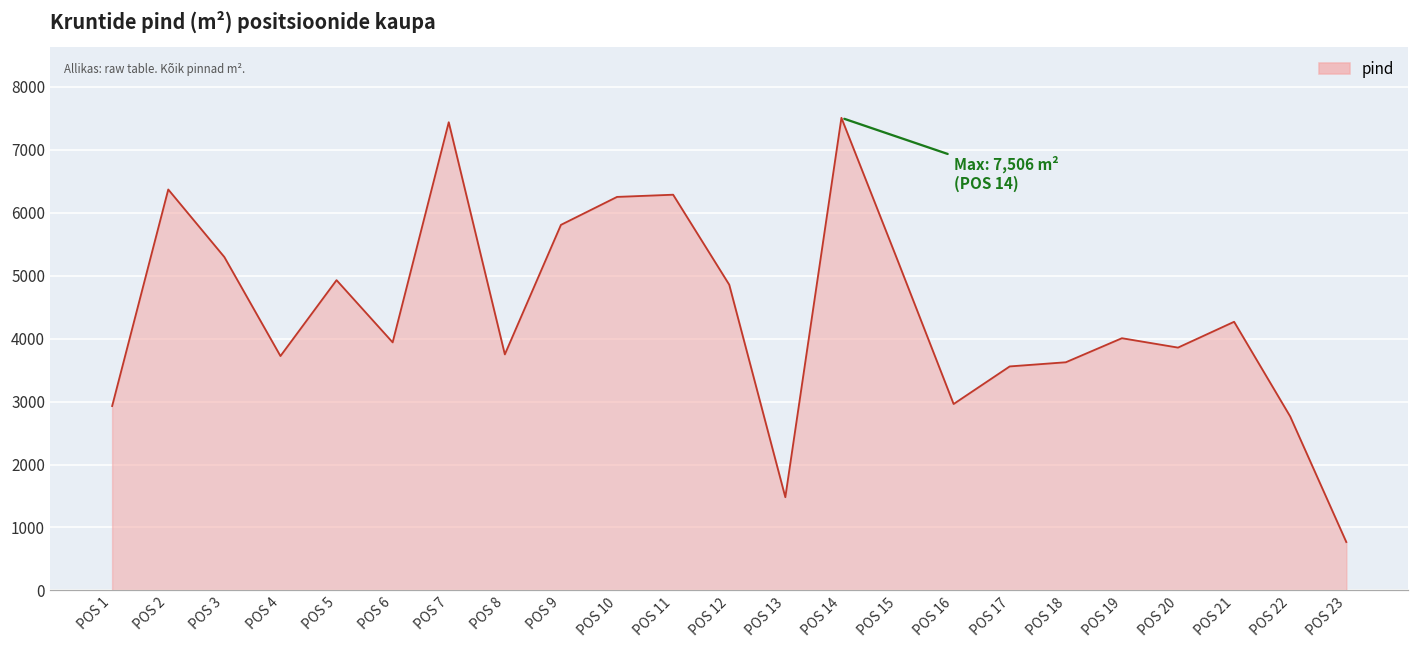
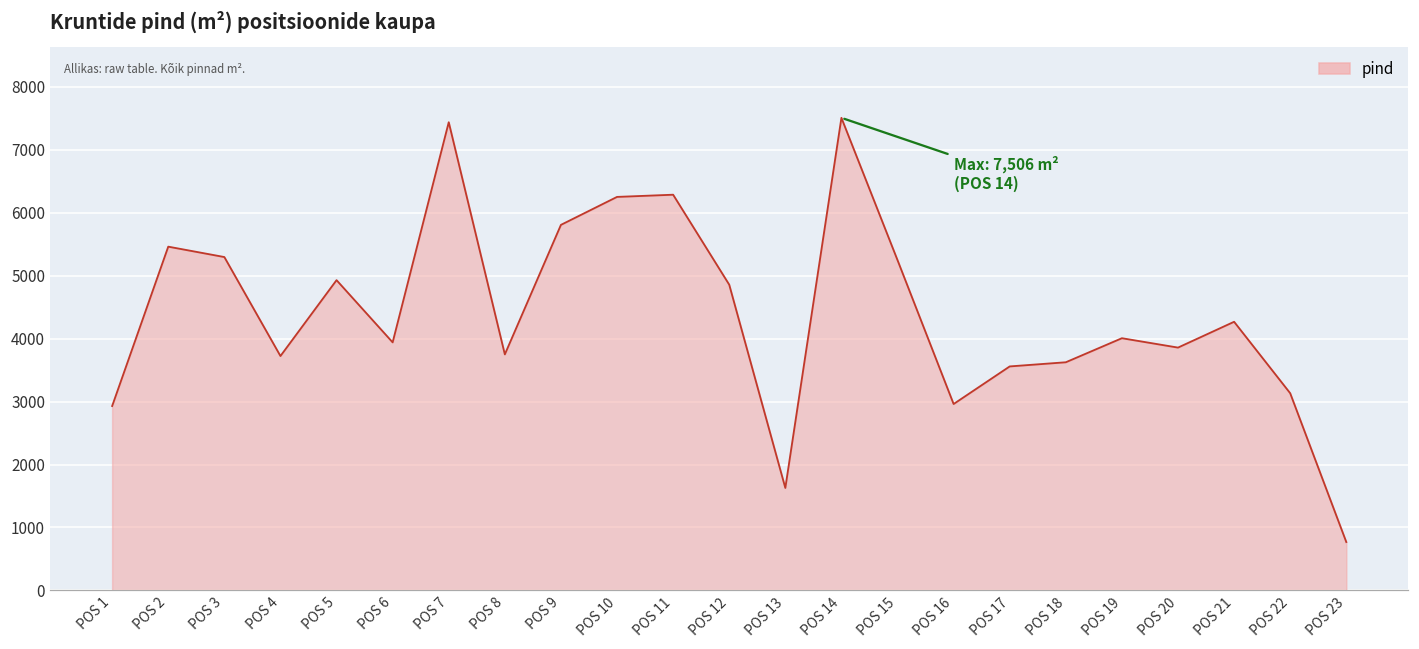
POS 2: 6400 -> 5500
POS 13: 1500 -> 1600
POS 22: 2800 -> 3100
